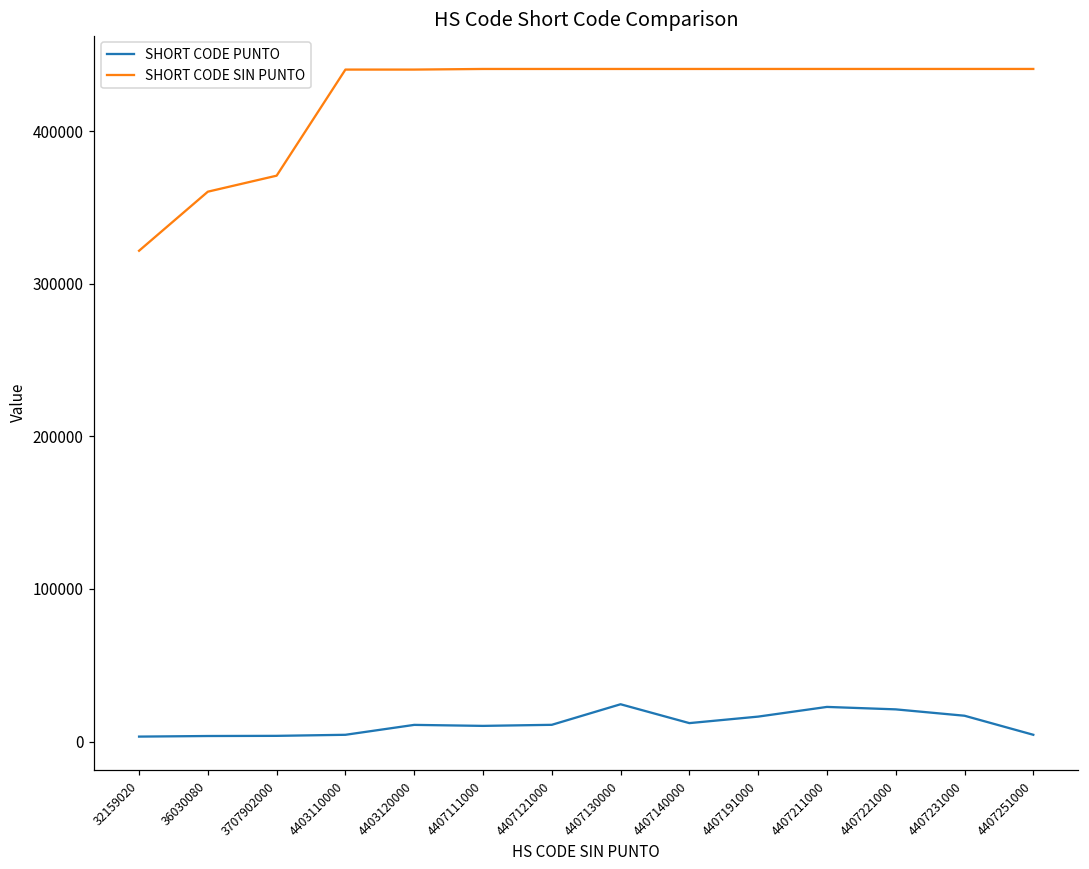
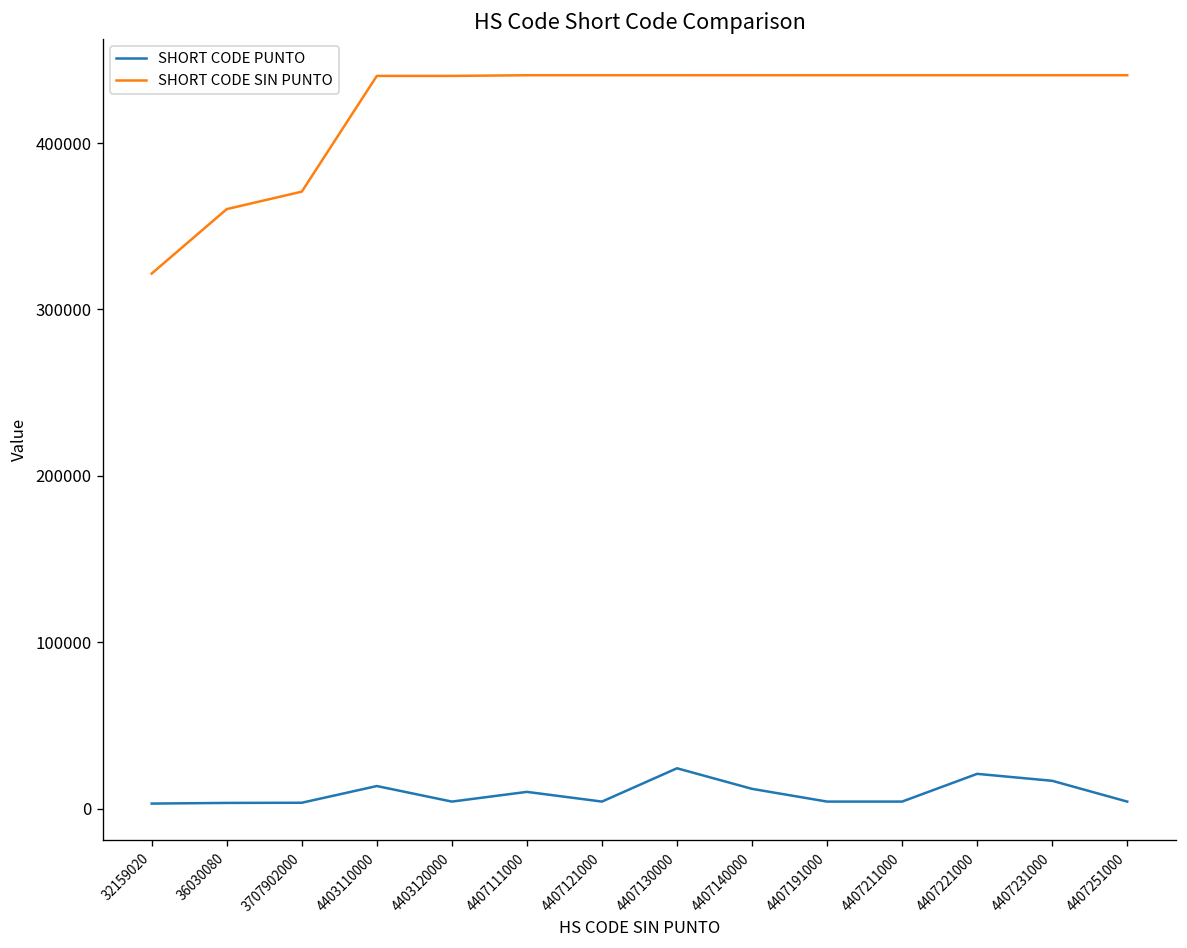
SHORT CODE PUNTO, 4403110000: 4000 -> 14000
SHORT CODE PUNTO, 4403120000: 11000 -> 4000
SHORT CODE PUNTO, 4407121000: 11000 -> 4000
SHORT CODE PUNTO, 4407191000: 16000 -> 4000
SHORT CODE PUNTO, 4407211000: 23000 -> 4000
